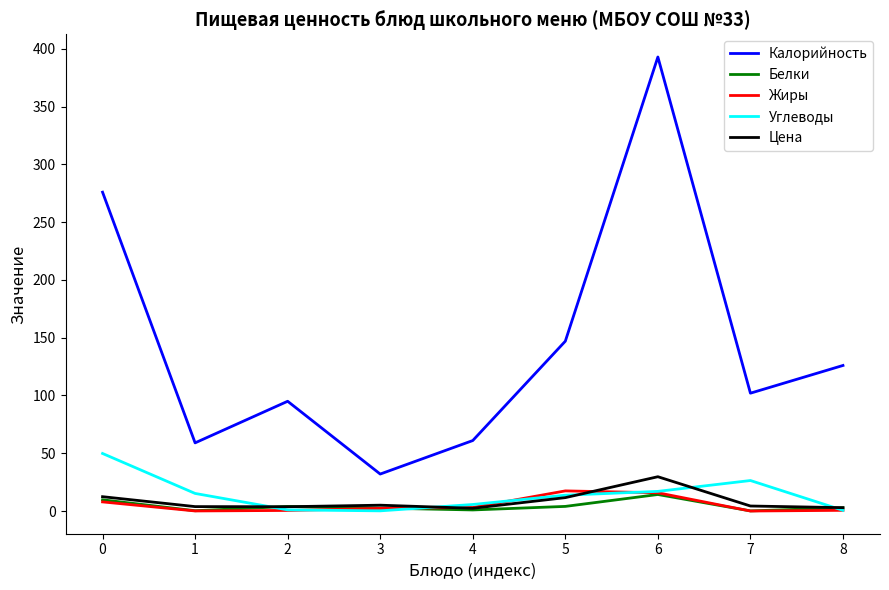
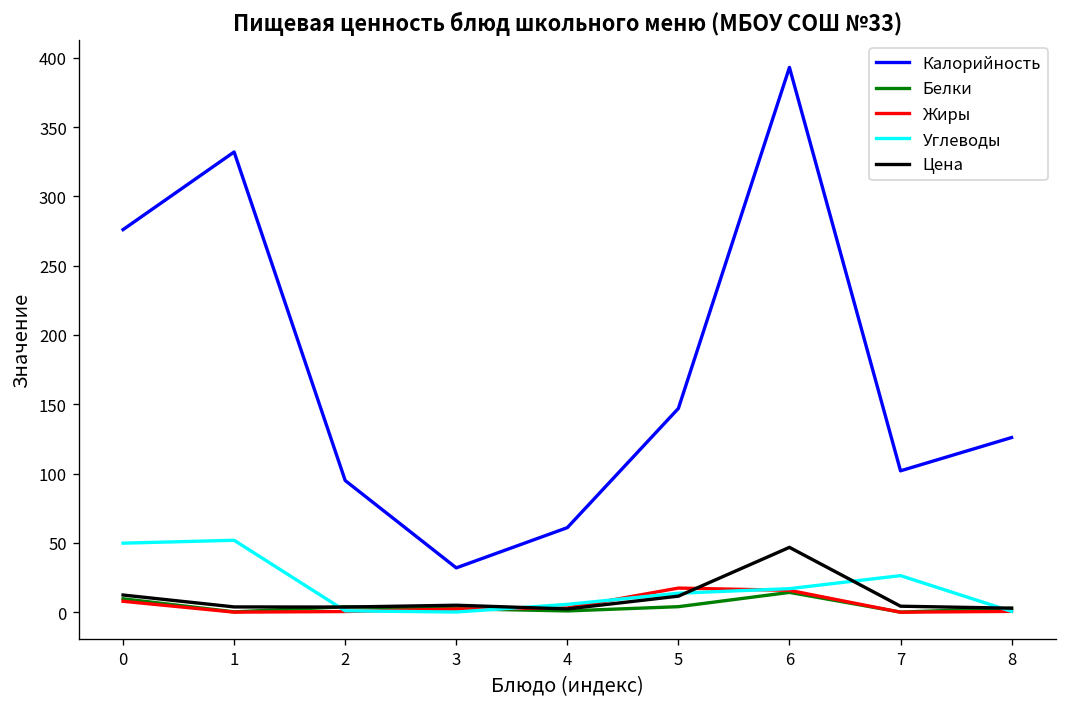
Калорийность, 1: 59 -> 332
Углеводы, 1: 15 -> 52
Цена, 6: 30 -> 47
